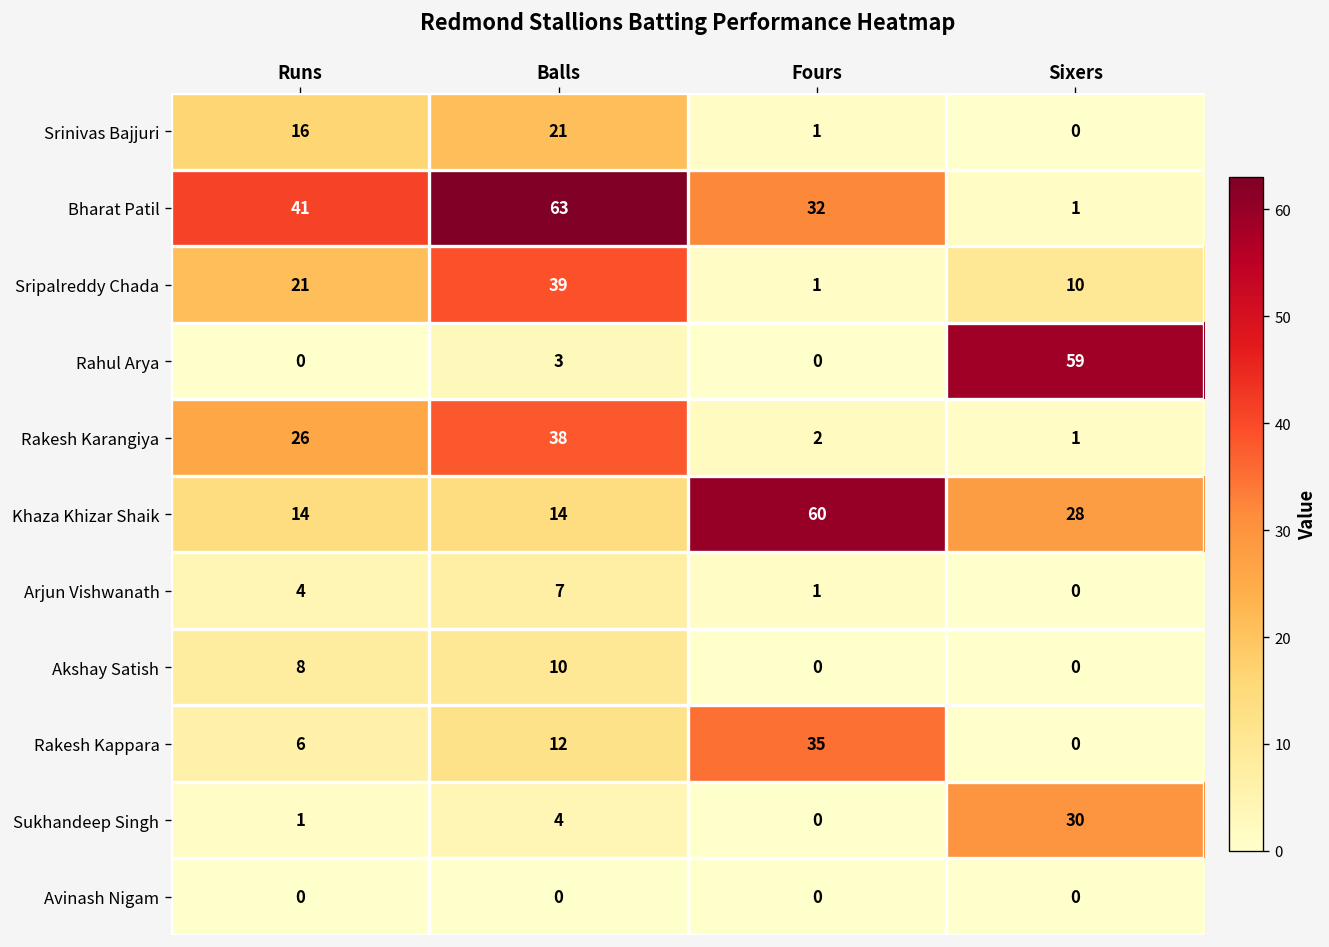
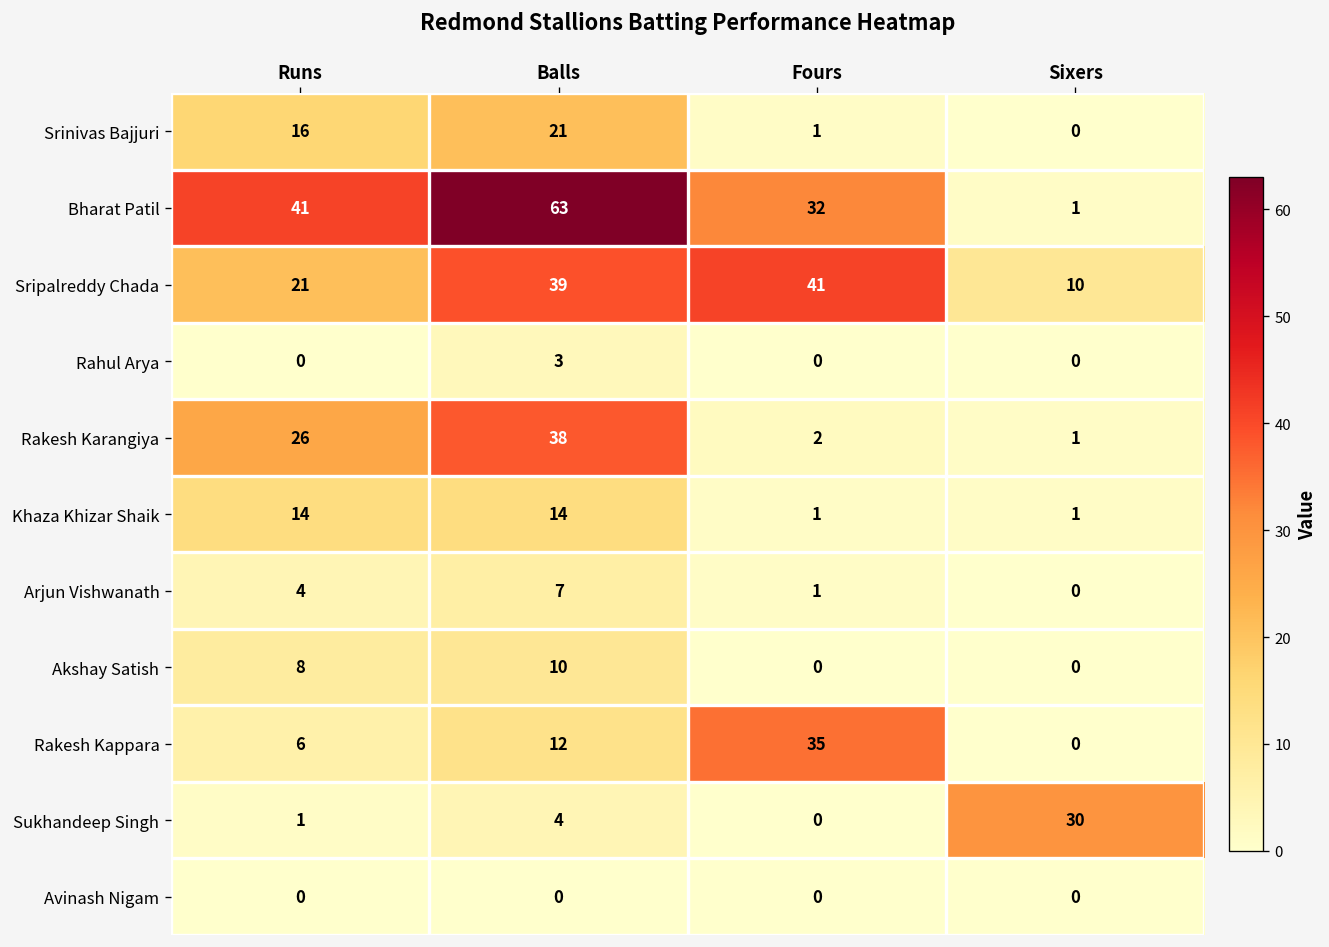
Sripalreddy Chada, Fours: 1 -> 41
Rahul Arya, Sixers: 59 -> 0
Khaza Khizar Shaik, Fours: 60 -> 1
Khaza Khizar Shaik, Sixers: 28 -> 1
